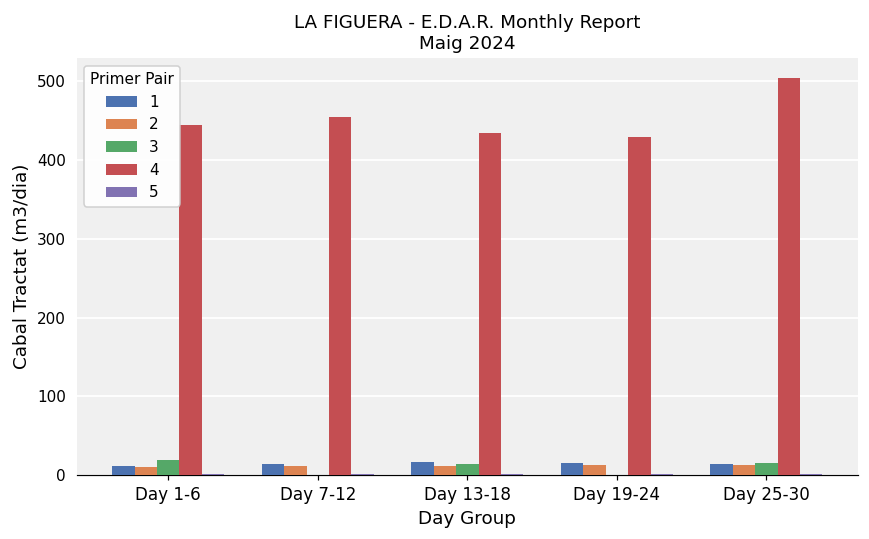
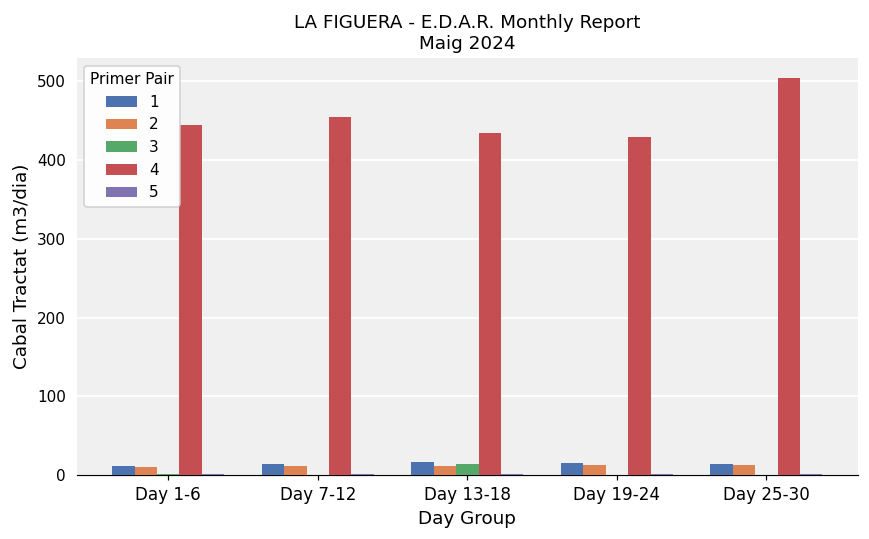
3, Day 1-6: 20 -> 0
3, Day 25-30: 20 -> 0
